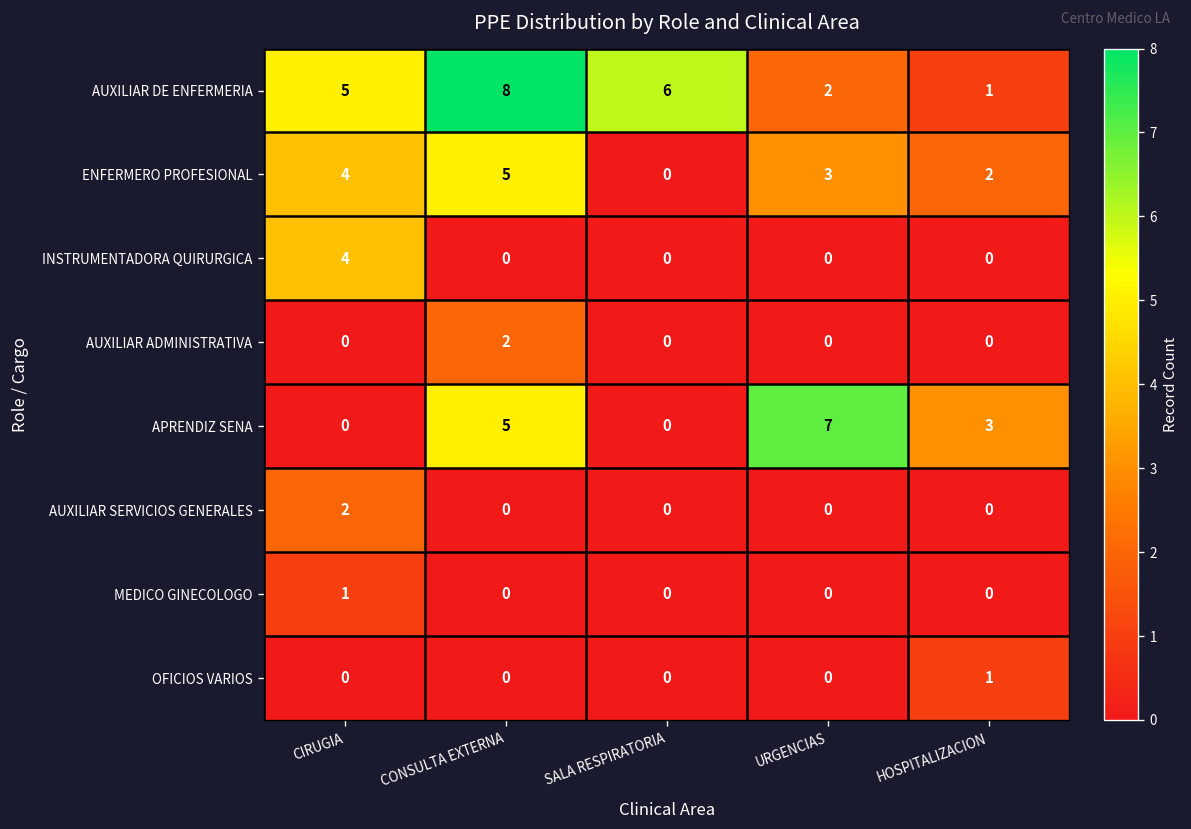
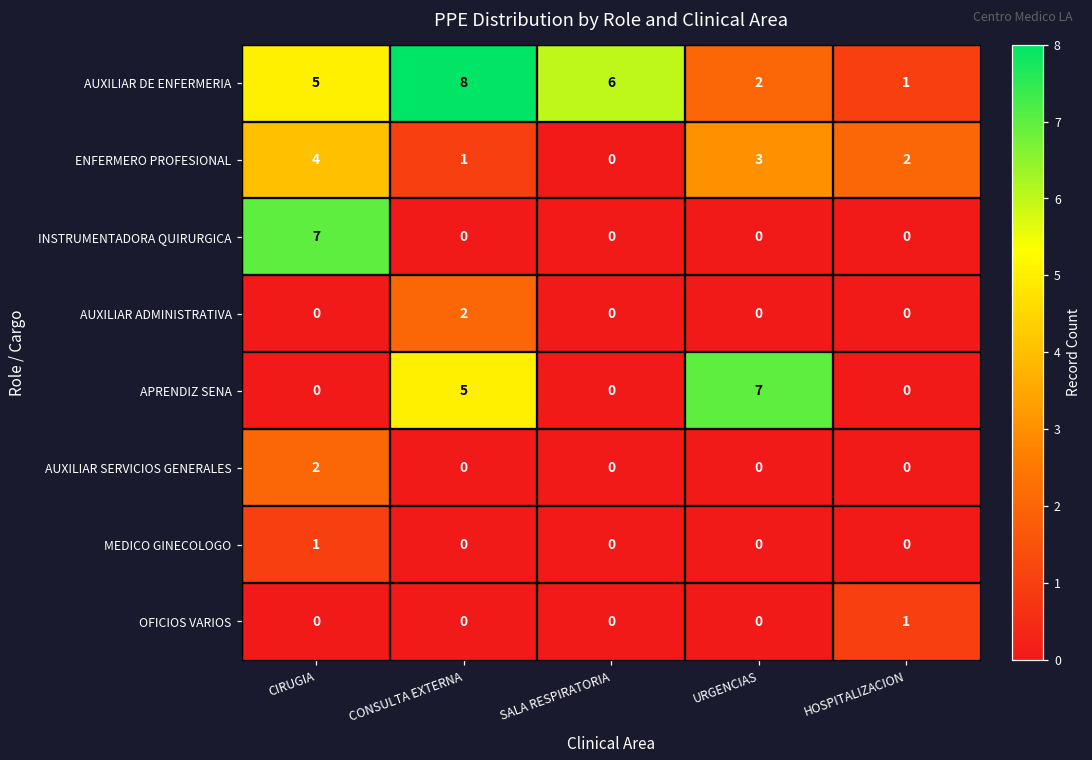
ENFERMERO PROFESIONAL, CONSULTA EXTERNA: 5 -> 1
INSTRUMENTADORA QUIRURGICA, CIRUGIA: 4 -> 7
APRENDIZ SENA, HOSPITALIZACION: 3 -> 0
